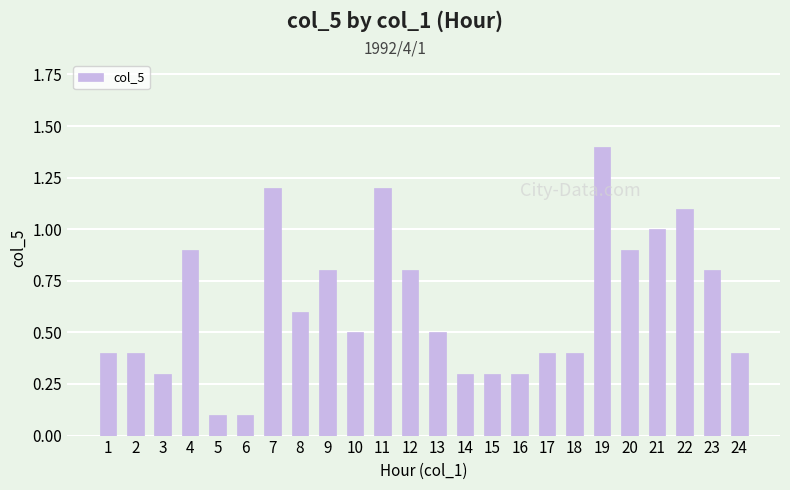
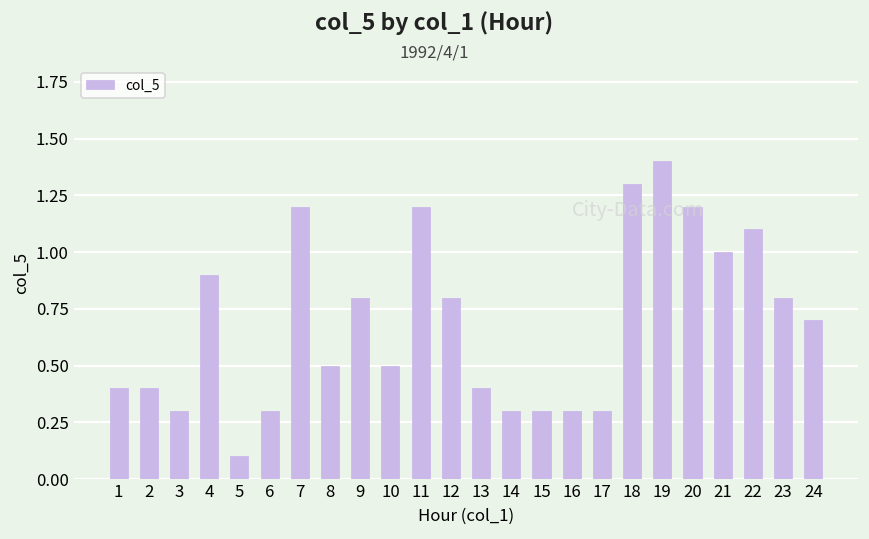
6: 0.1 -> 0.3
8: 0.6 -> 0.5
13: 0.5 -> 0.4
17: 0.4 -> 0.3
18: 0.4 -> 1.3
20: 0.9 -> 1.2
24: 0.4 -> 0.7
